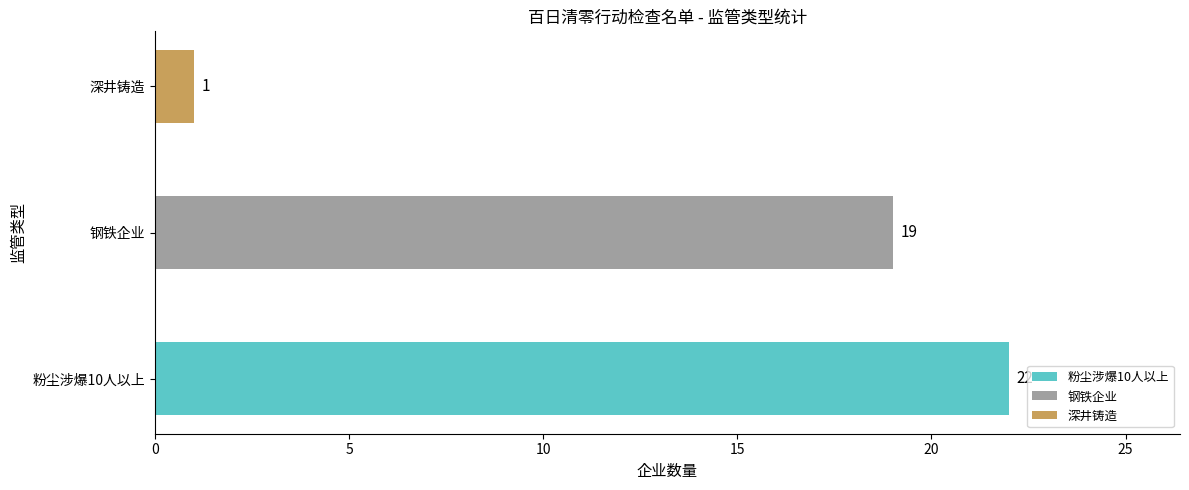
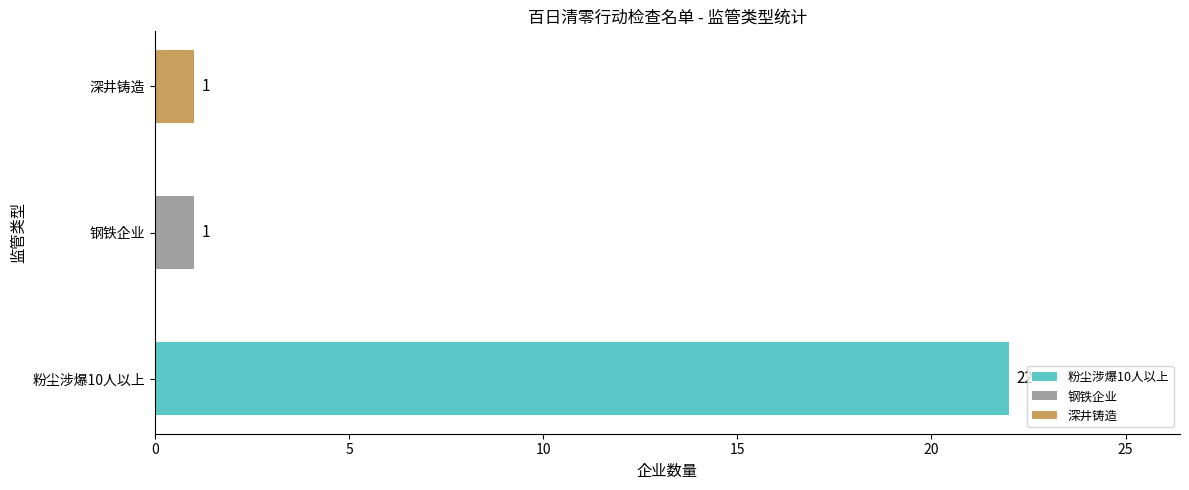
钢铁企业: 19 -> 1
